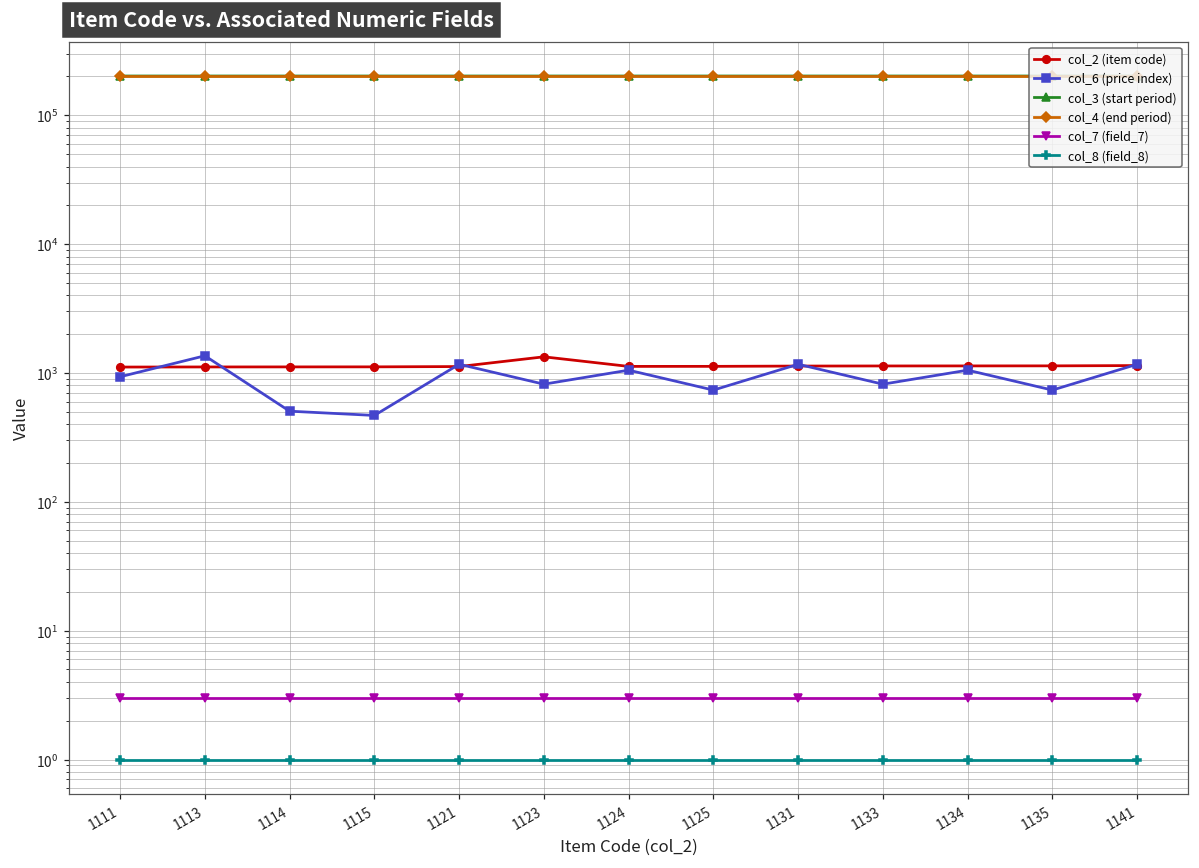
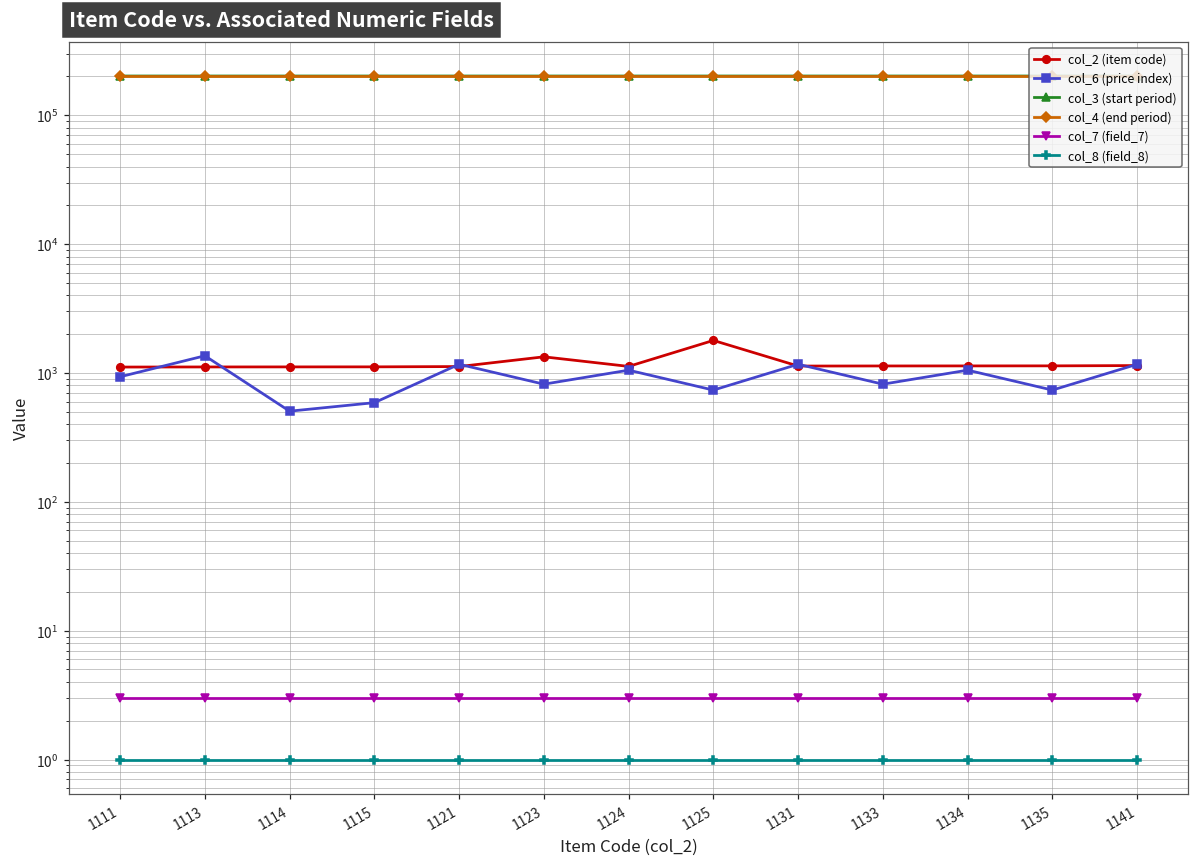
col_6 (price index), 1115: 470 -> 600
col_2 (item code), 1125: 1100 -> 1800
